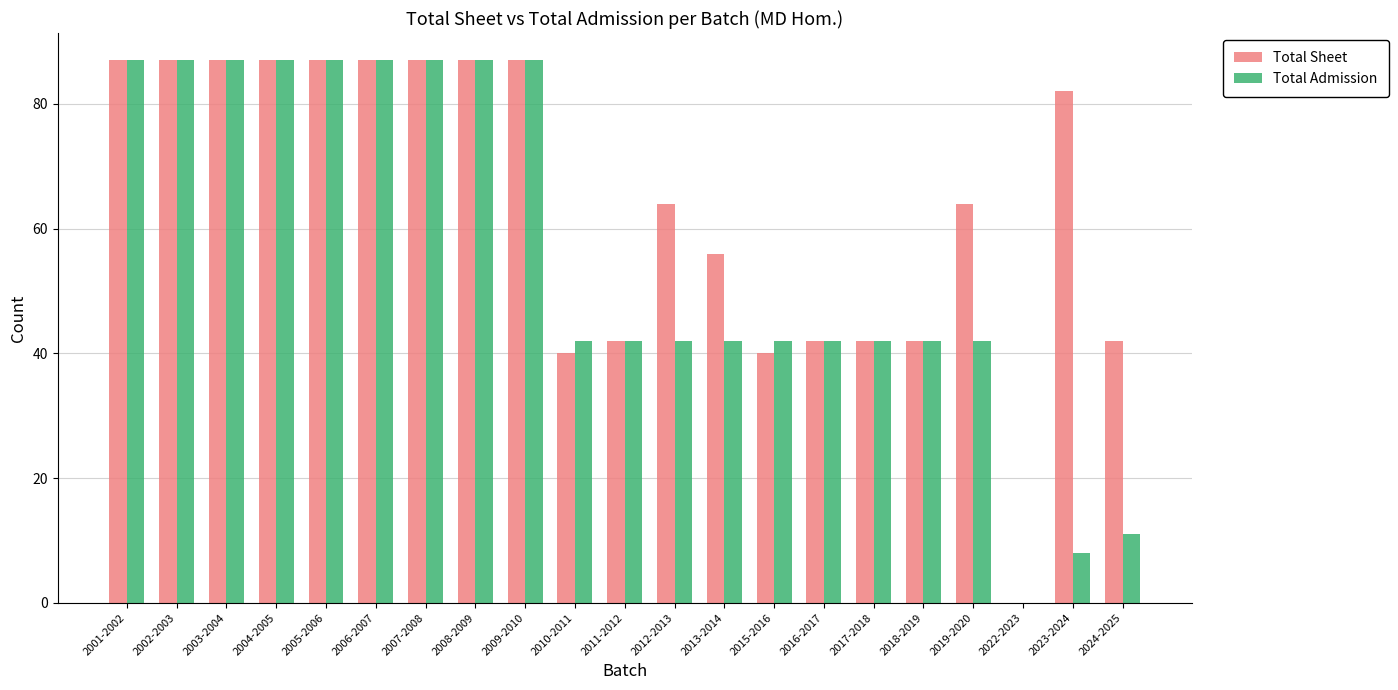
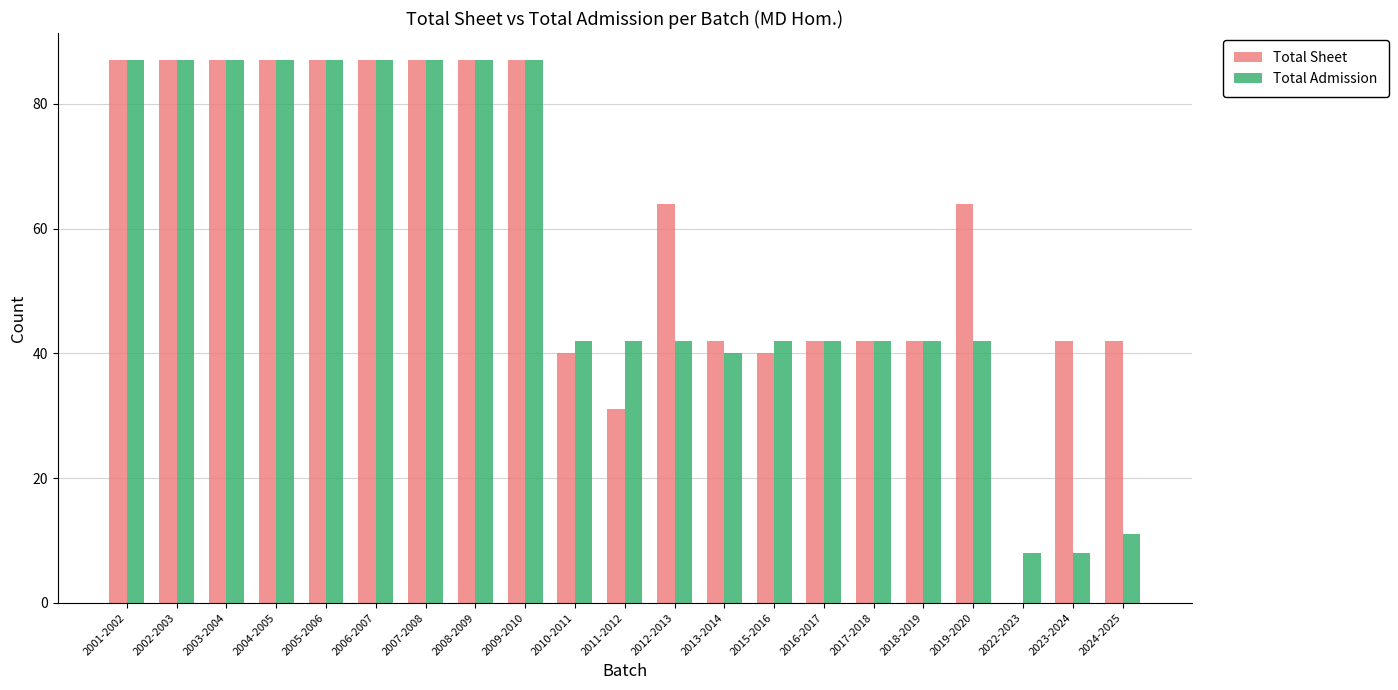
Total Sheet, 2011-2012: 42 -> 31
Total Sheet, 2013-2014: 56 -> 42
Total Admission, 2013-2014: 42 -> 40
Total Admission, 2022-2023: 0 -> 8
Total Sheet, 2023-2024: 82 -> 42
